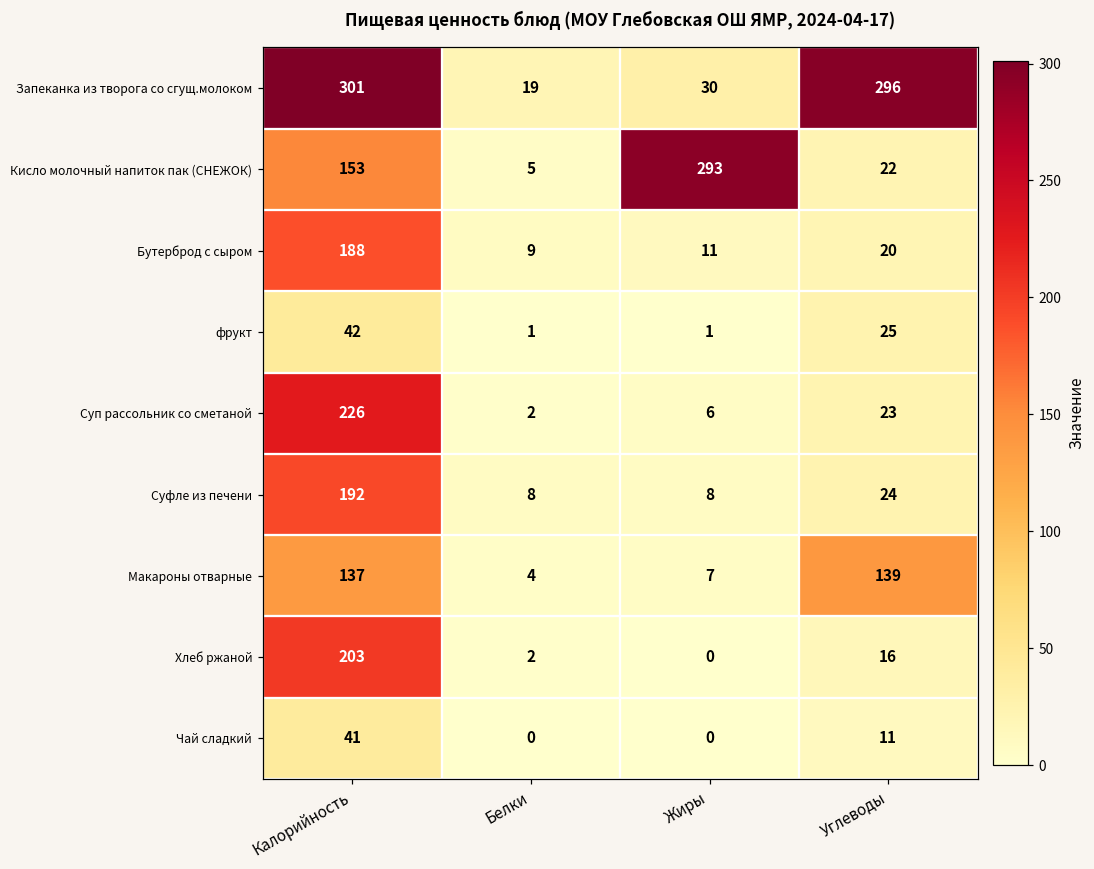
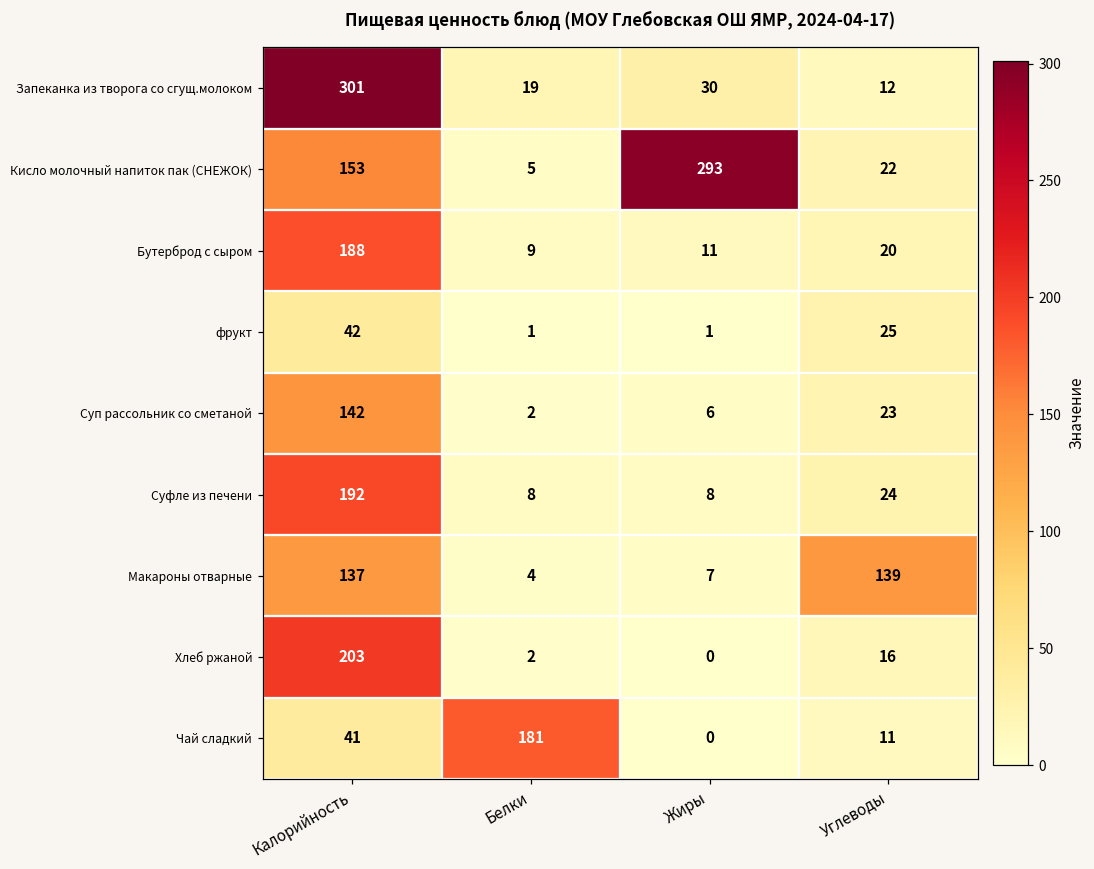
Запеканка из творога со сгущ.молоком, Углеводы: 296 -> 12
Суп рассольник со сметаной, Калорийность: 226 -> 142
Чай сладкий, Белки: 0 -> 181
